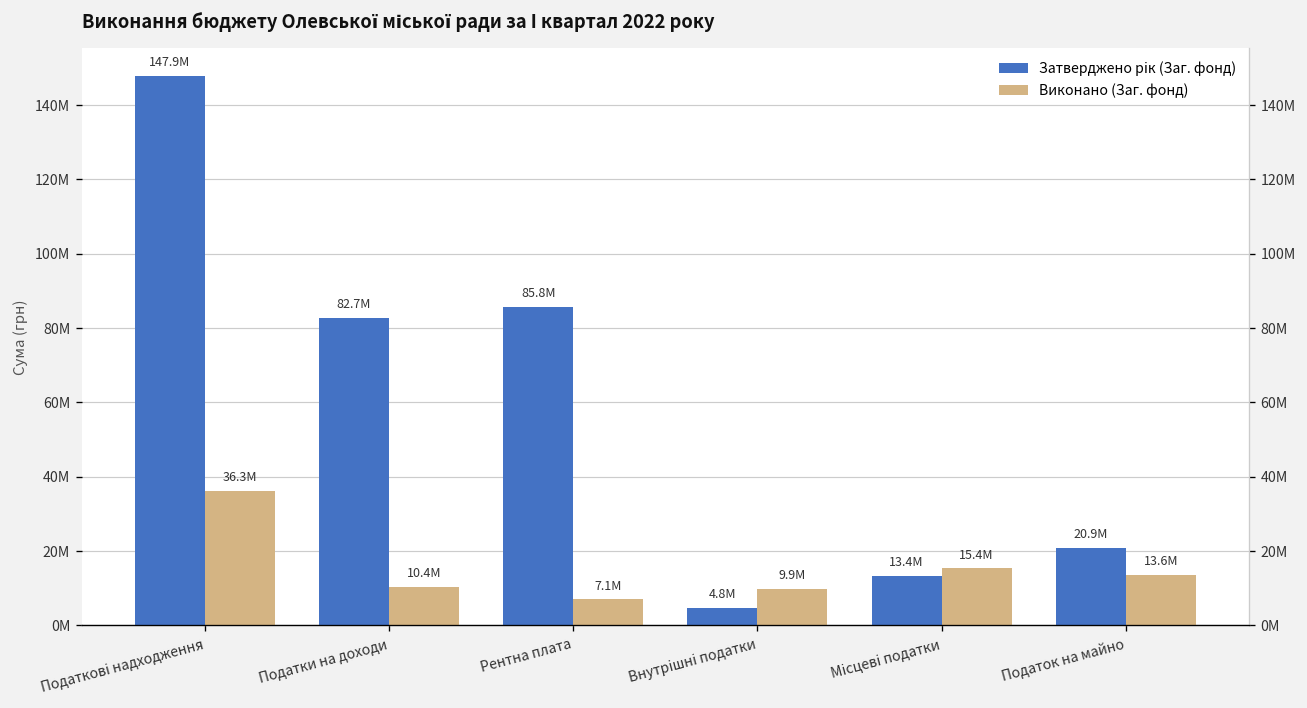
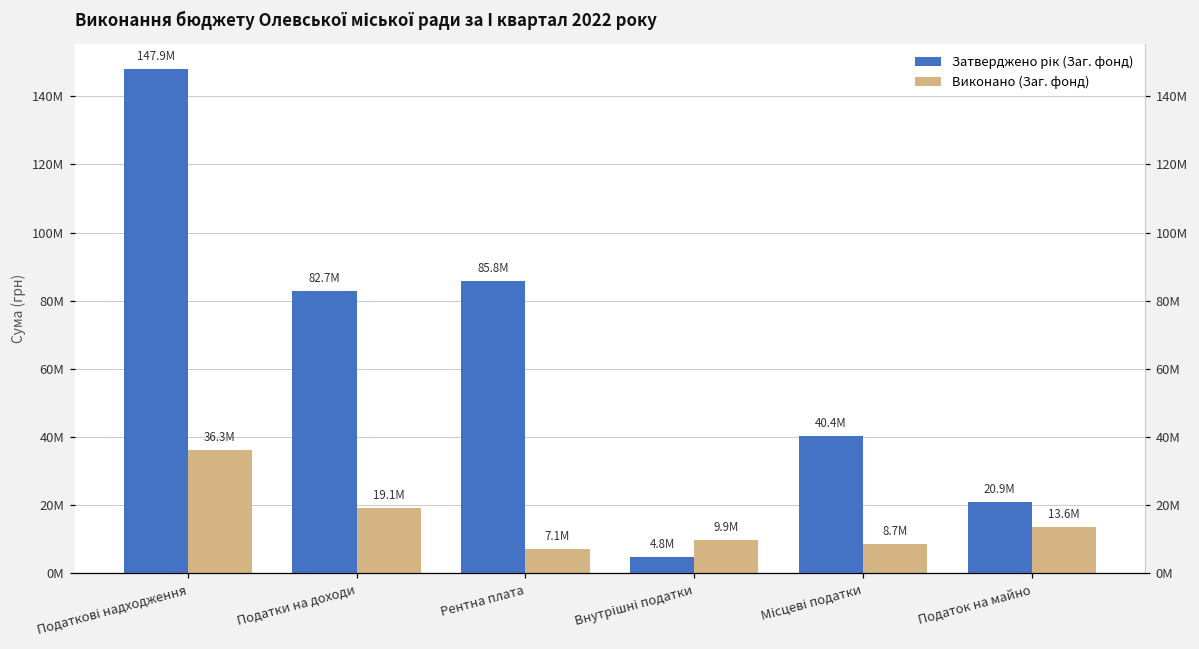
Виконано (Заг. фонд), Податки на доходи: 10.4M -> 19.1M
Затверджено рік (Заг. фонд), Місцеві податки: 13.4M -> 40.4M
Виконано (Заг. фонд), Місцеві податки: 15.4M -> 8.7M
